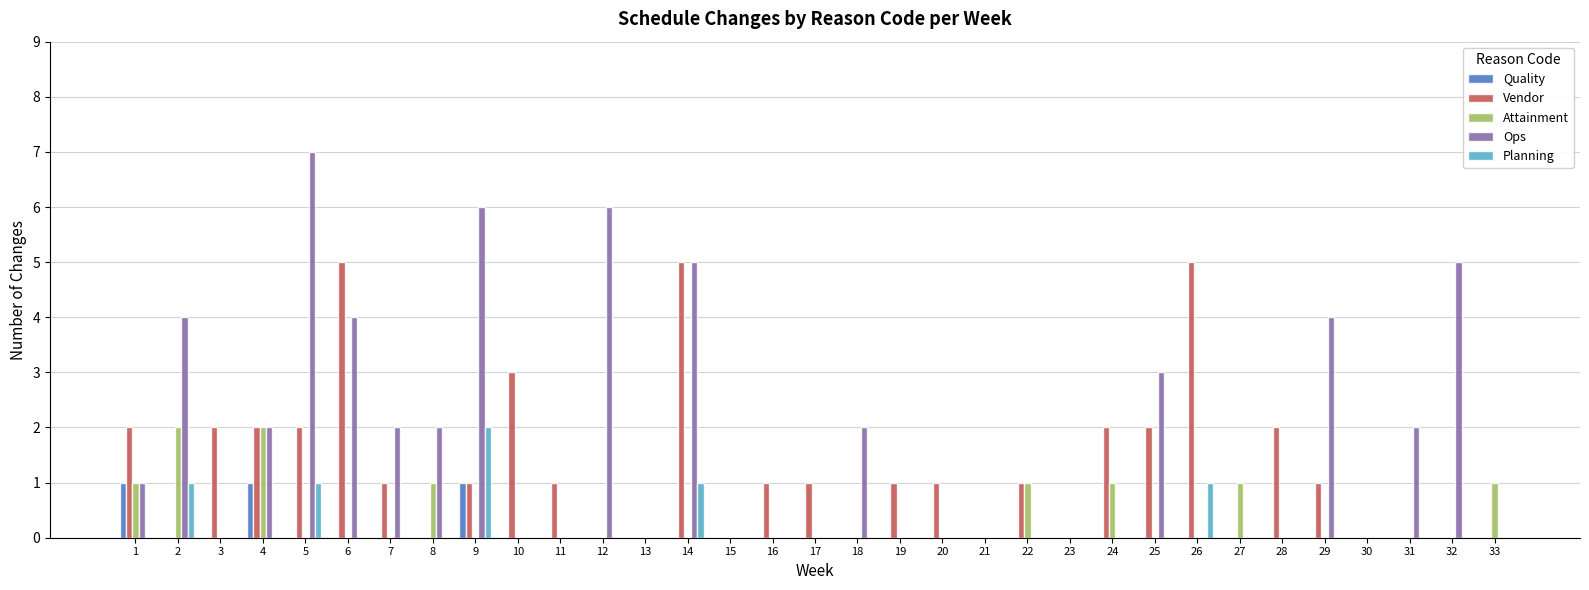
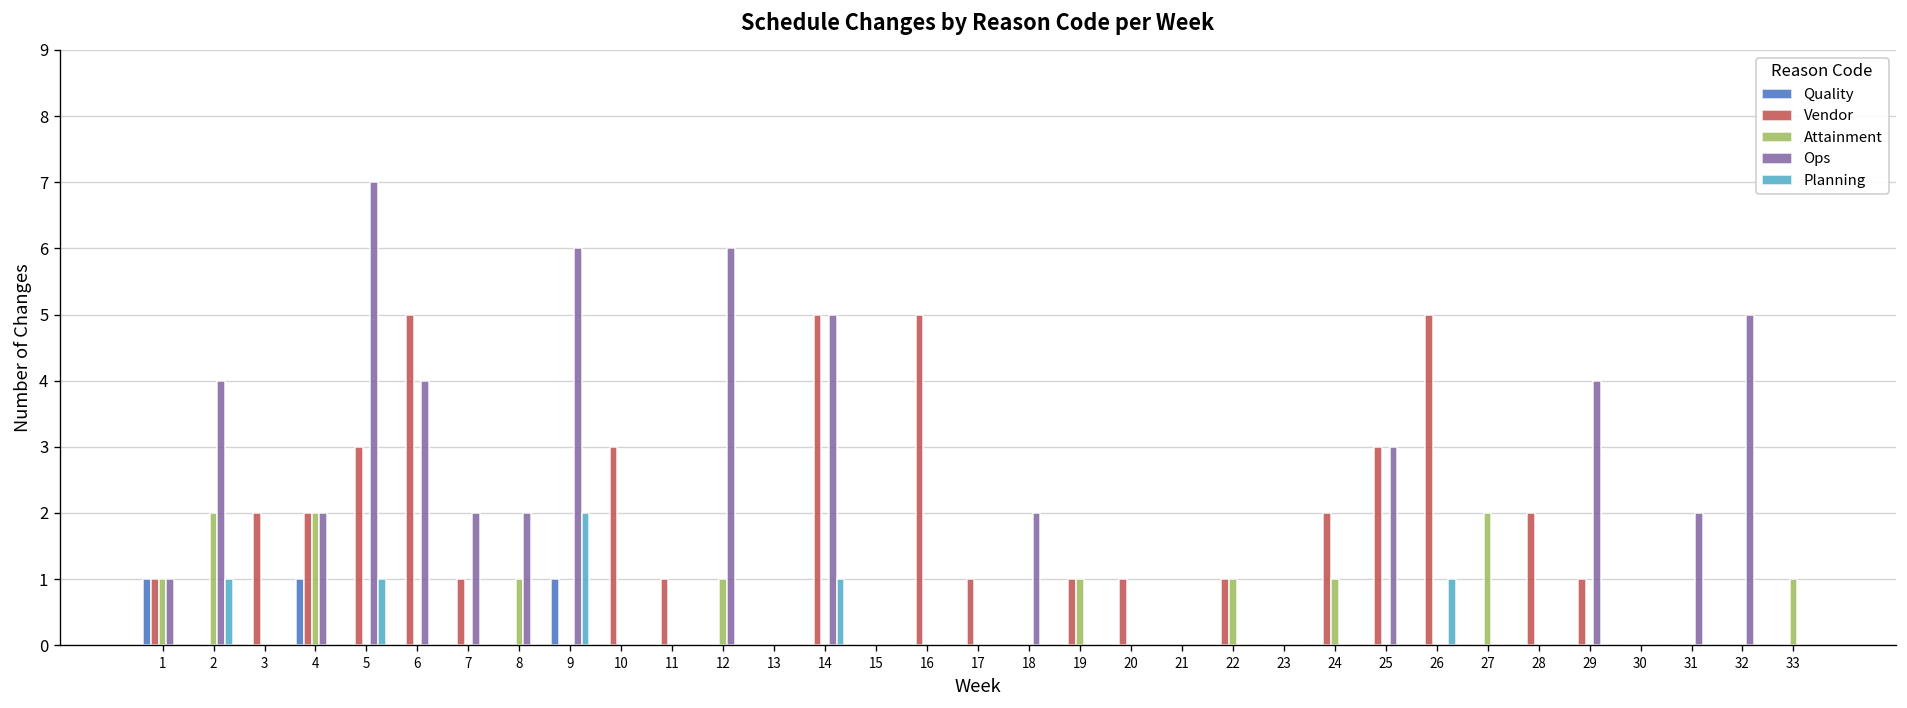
Vendor, 1: 2 -> 1
Vendor, 5: 2 -> 3
Vendor, 9: 1 -> 0
Attainment, 12: 0 -> 1
Vendor, 16: 1 -> 5
Attainment, 19: 0 -> 1
Vendor, 25: 2 -> 3
Attainment, 27: 1 -> 2
